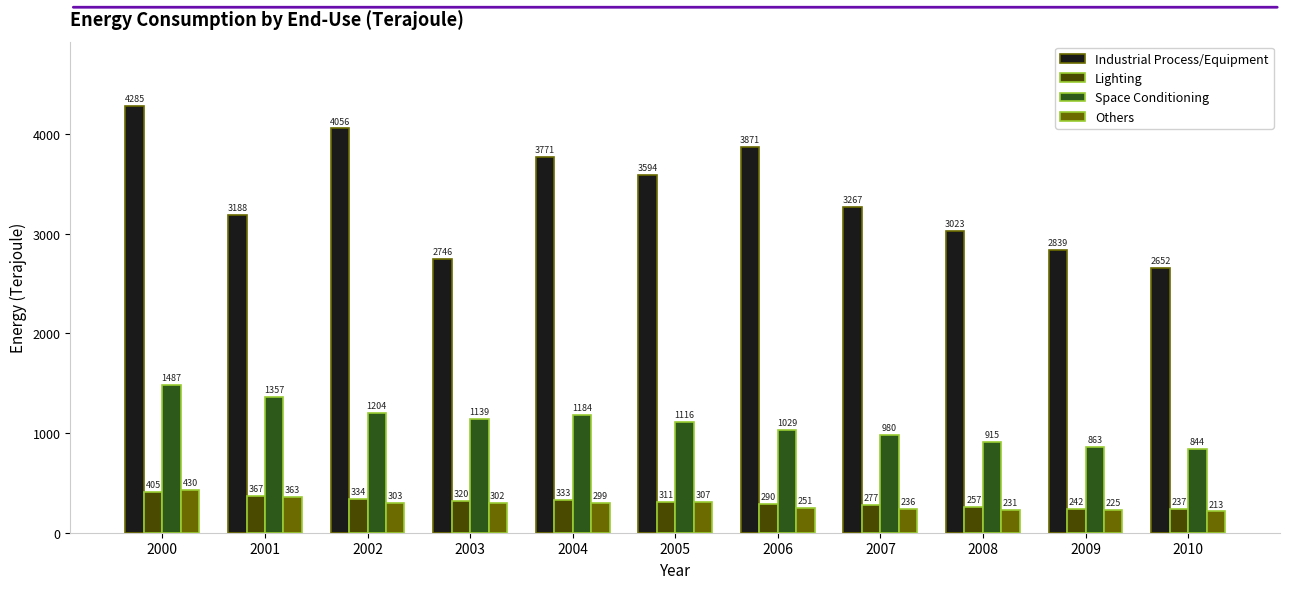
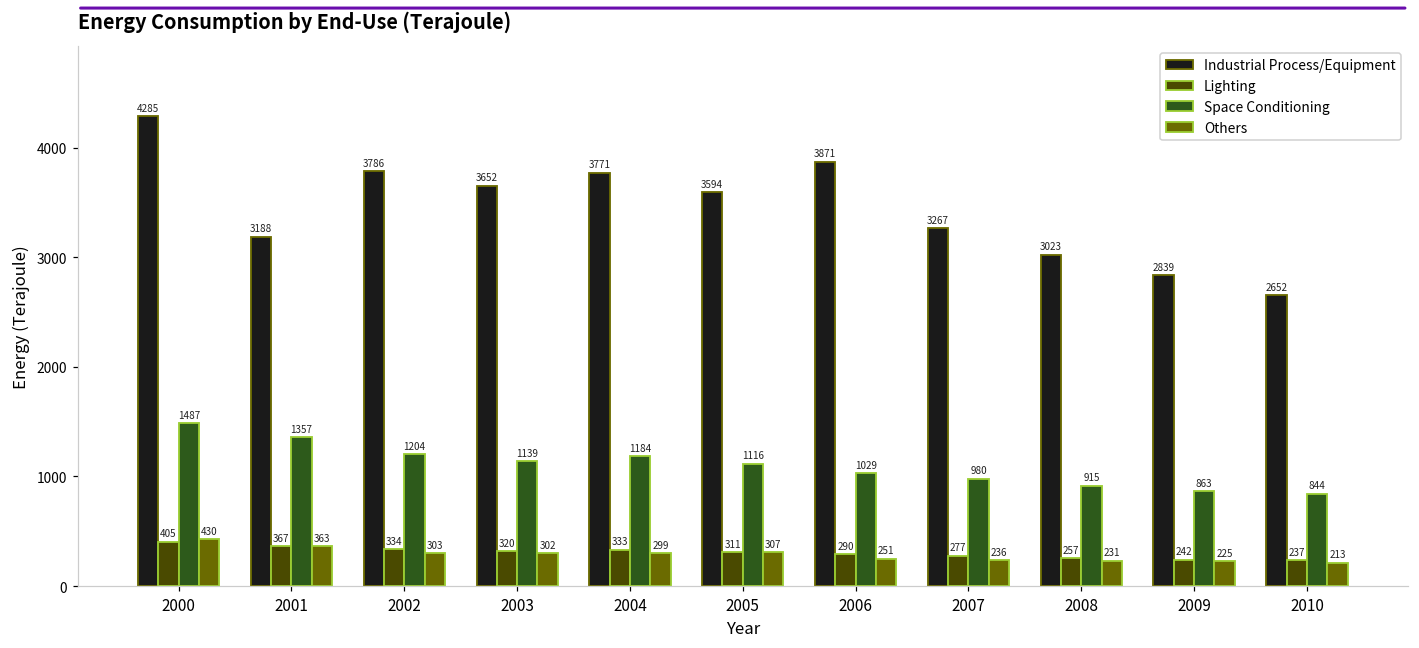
Industrial Process/Equipment, 2002: 4056 -> 3786
Industrial Process/Equipment, 2003: 2746 -> 3652
